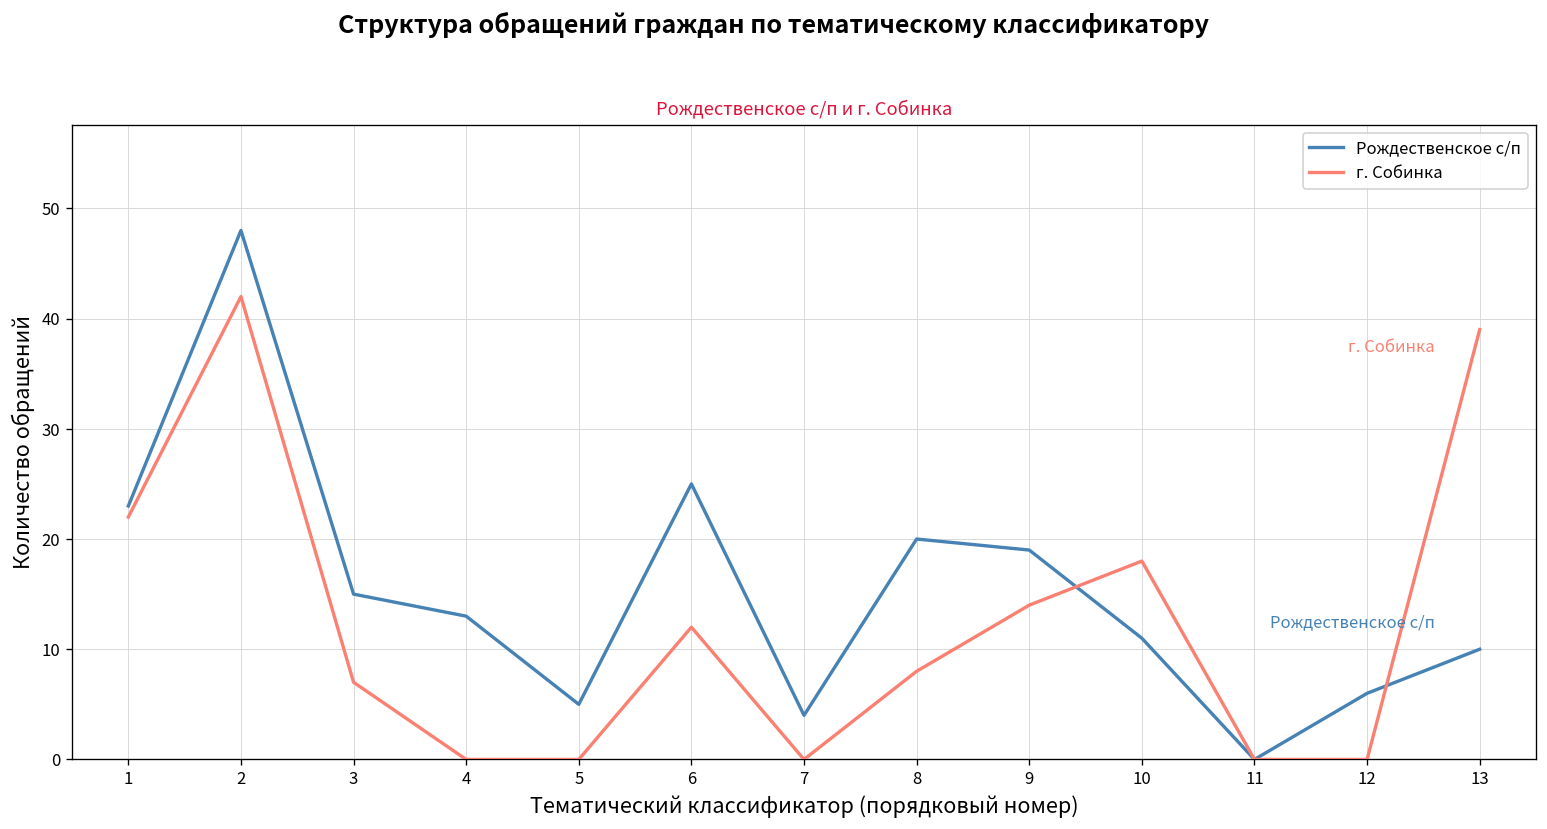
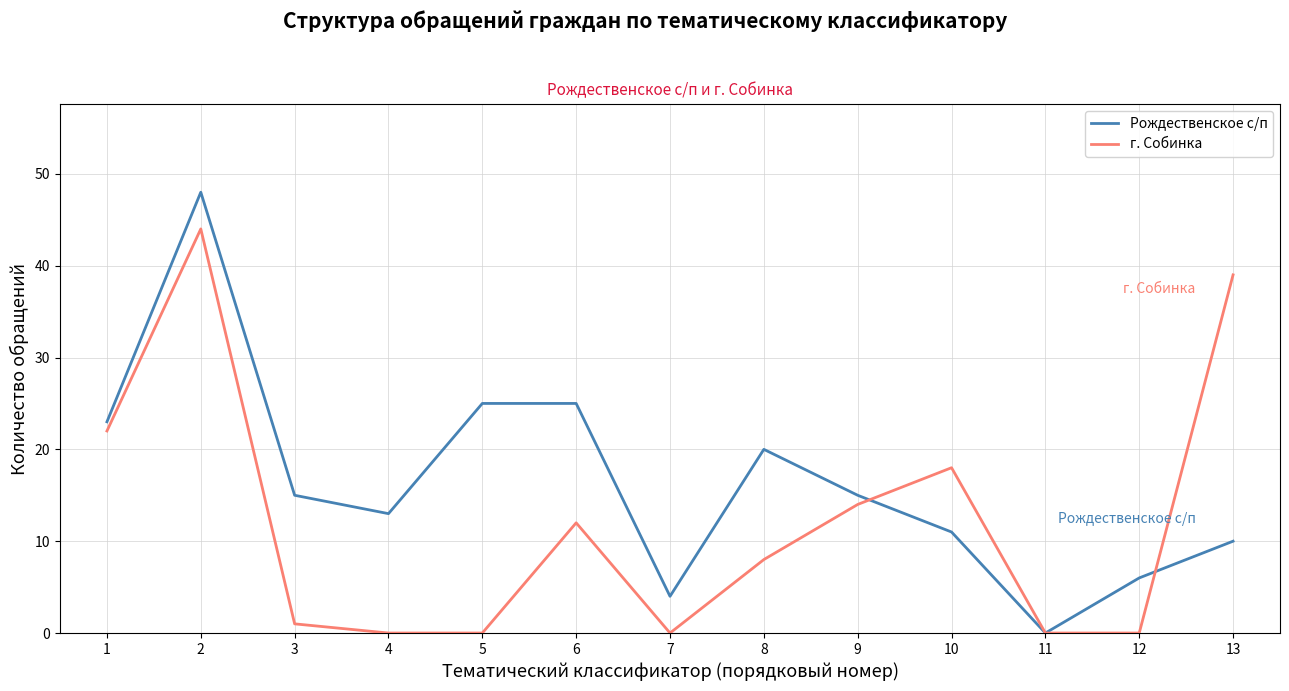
г. Собинка, 2: 42 -> 44
г. Собинка, 3: 7 -> 1
Рождественское с/п, 5: 5 -> 25
Рождественское с/п, 9: 19 -> 15
